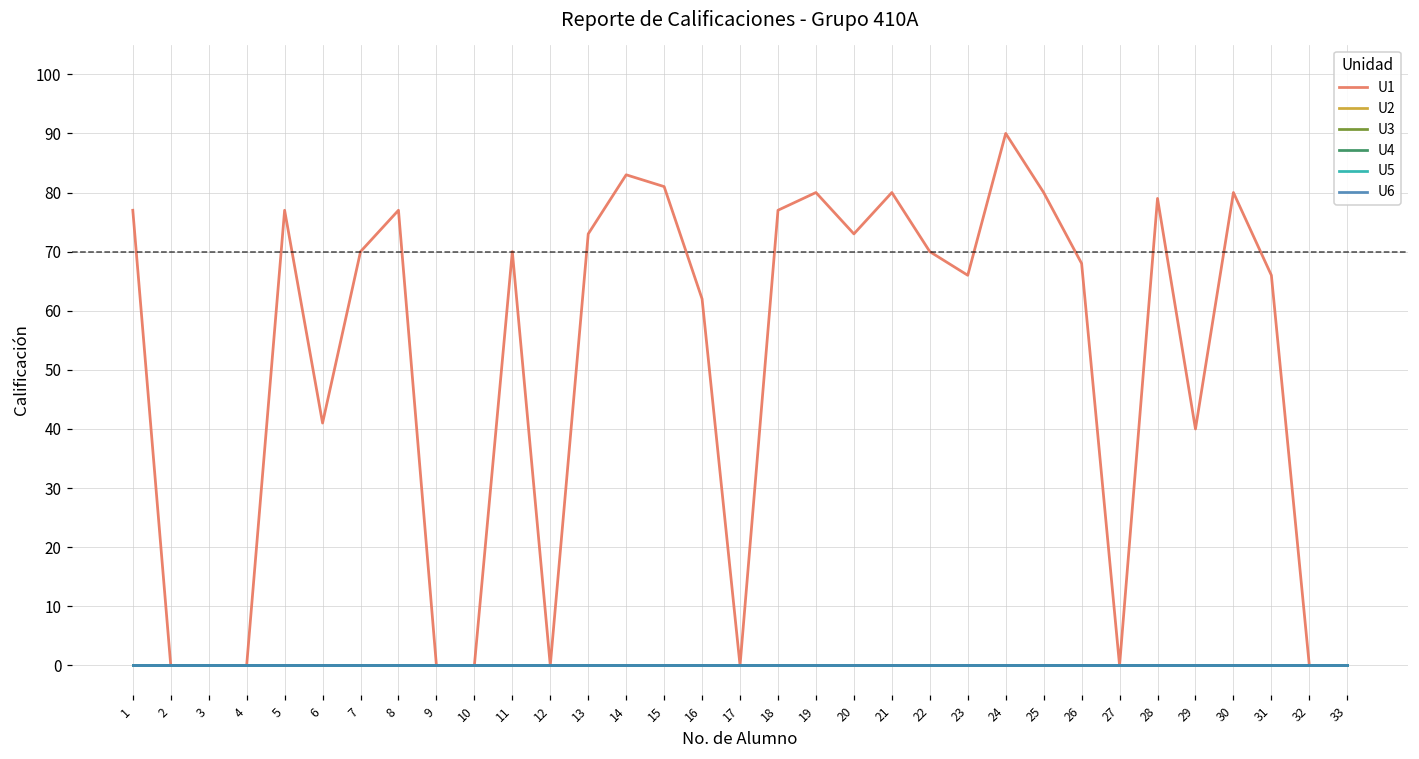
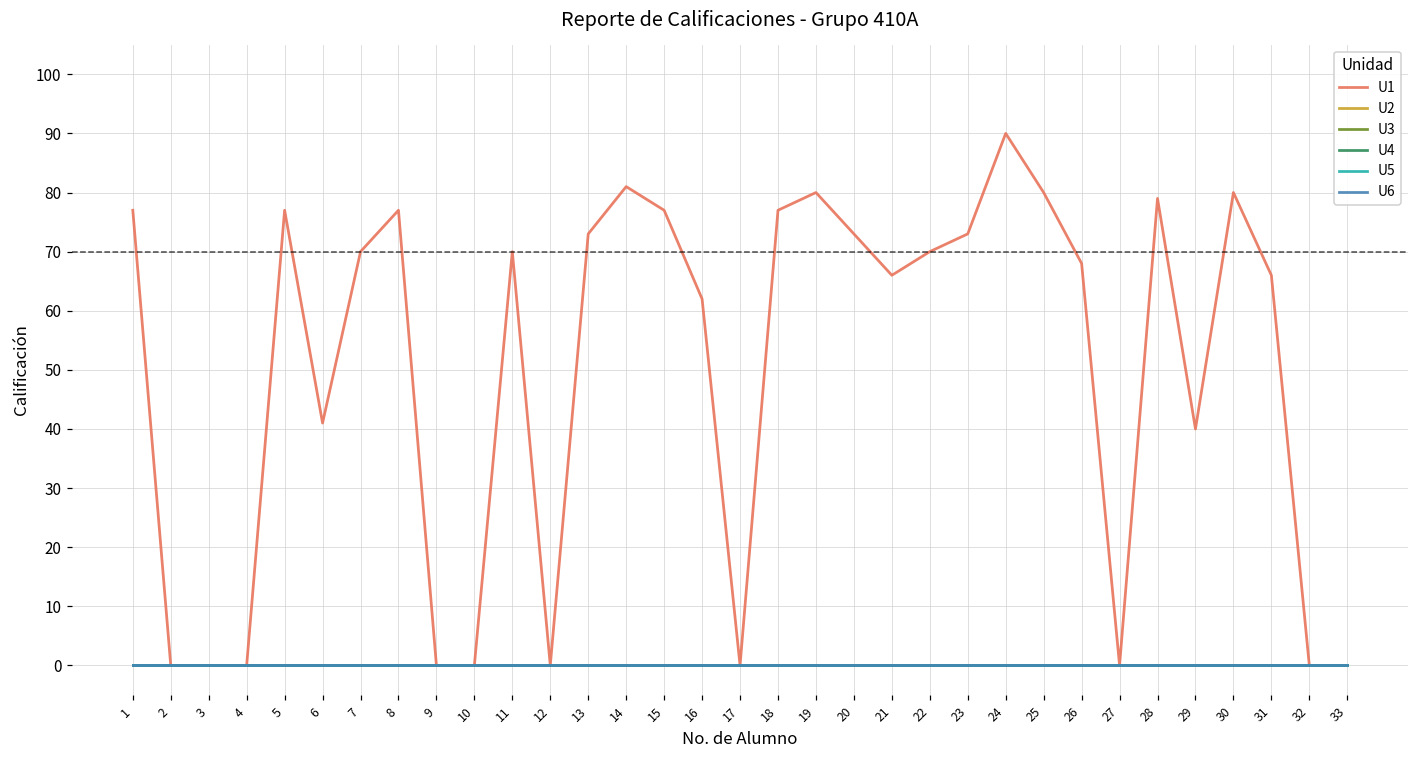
U1, 14: 83 -> 81
U1, 15: 81 -> 77
U1, 21: 80 -> 66
U1, 23: 66 -> 73
